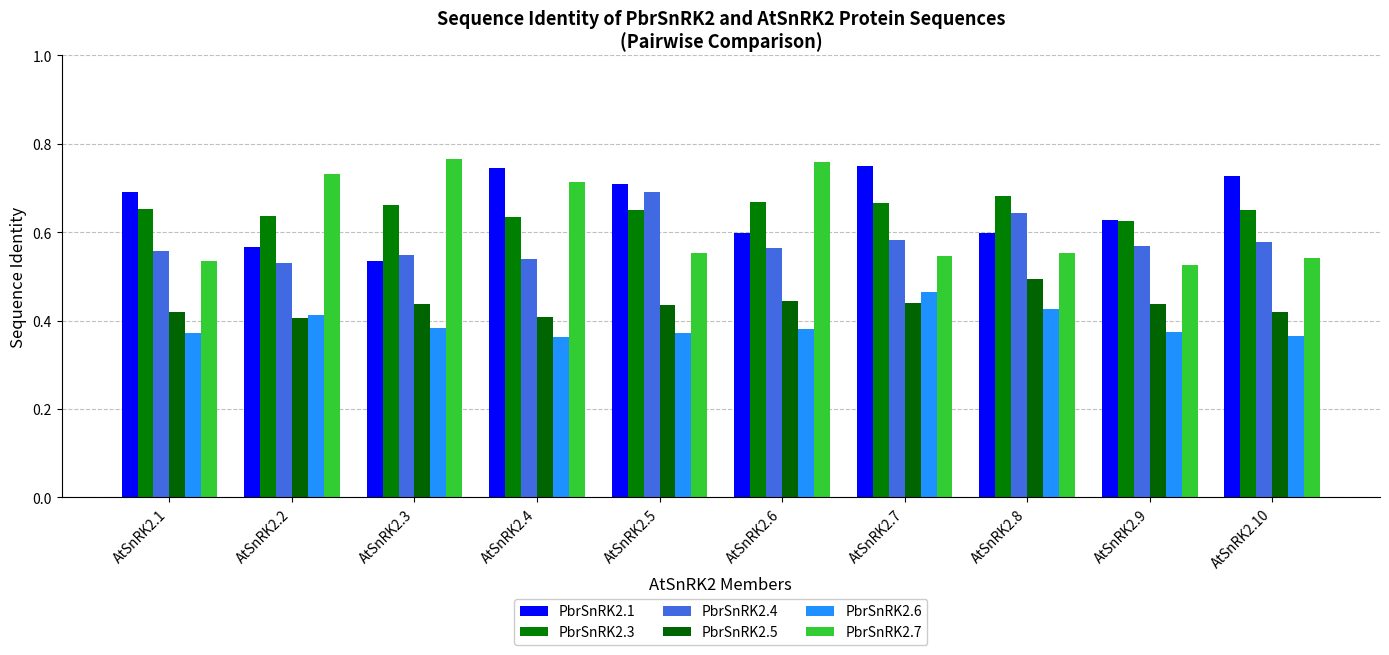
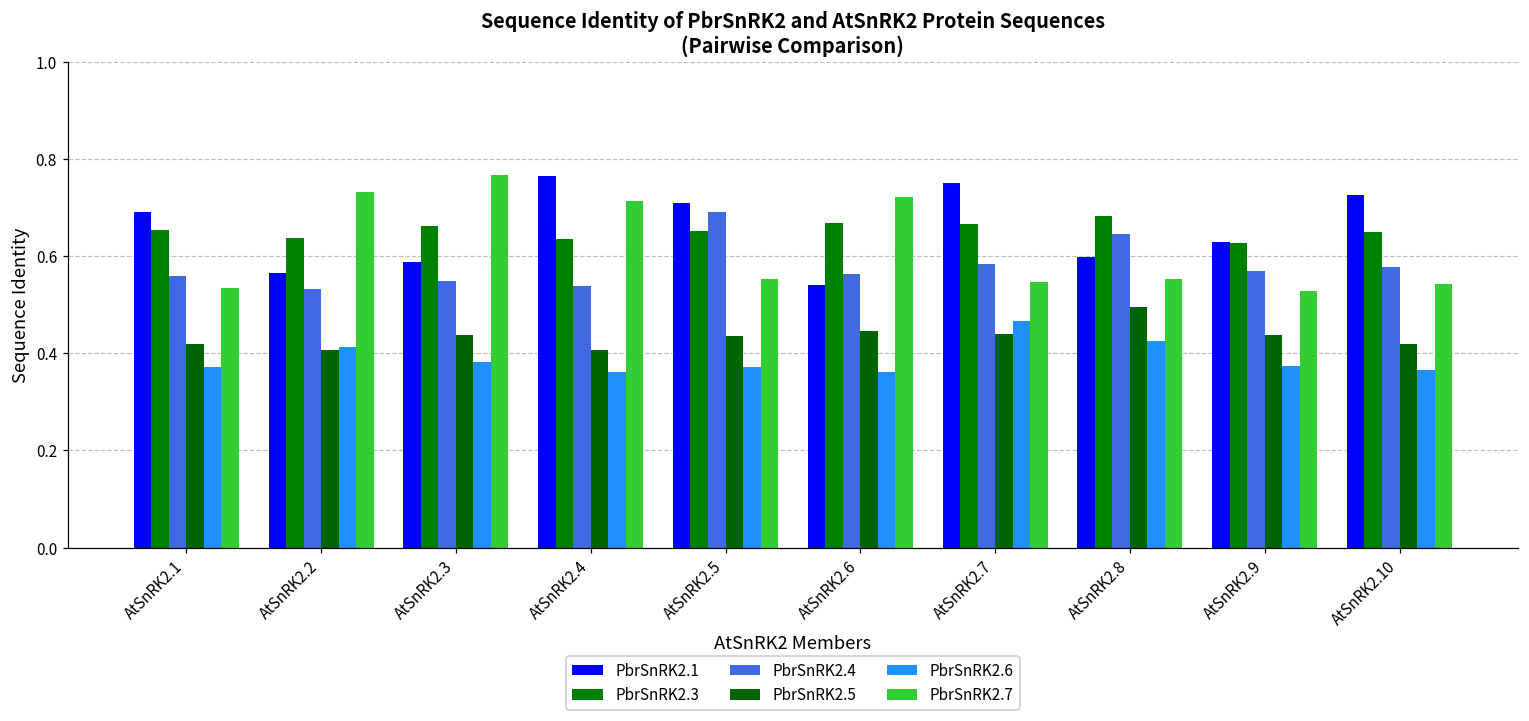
PbrSnRK2.1, AtSnRK2.3: 0.54 -> 0.59
PbrSnRK2.1, AtSnRK2.4: 0.74 -> 0.76
PbrSnRK2.1, AtSnRK2.6: 0.60 -> 0.54
PbrSnRK2.6, AtSnRK2.6: 0.38 -> 0.36
PbrSnRK2.7, AtSnRK2.6: 0.76 -> 0.72
